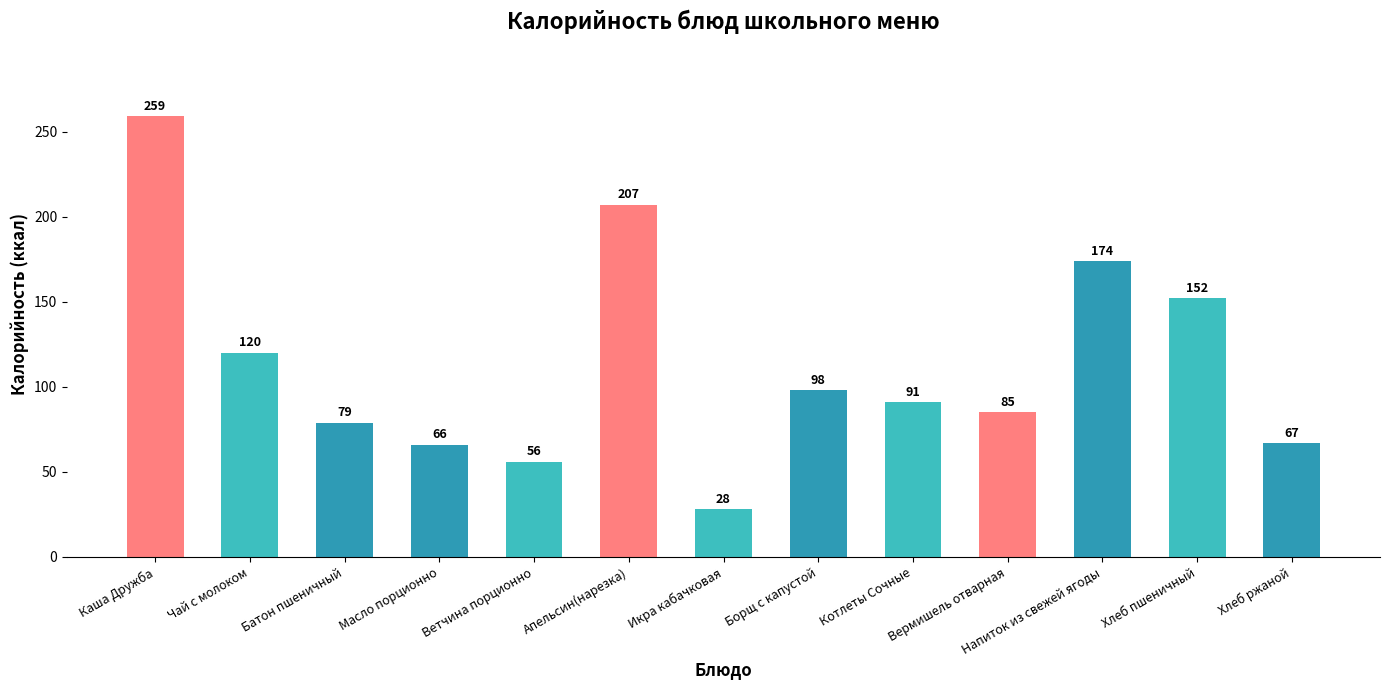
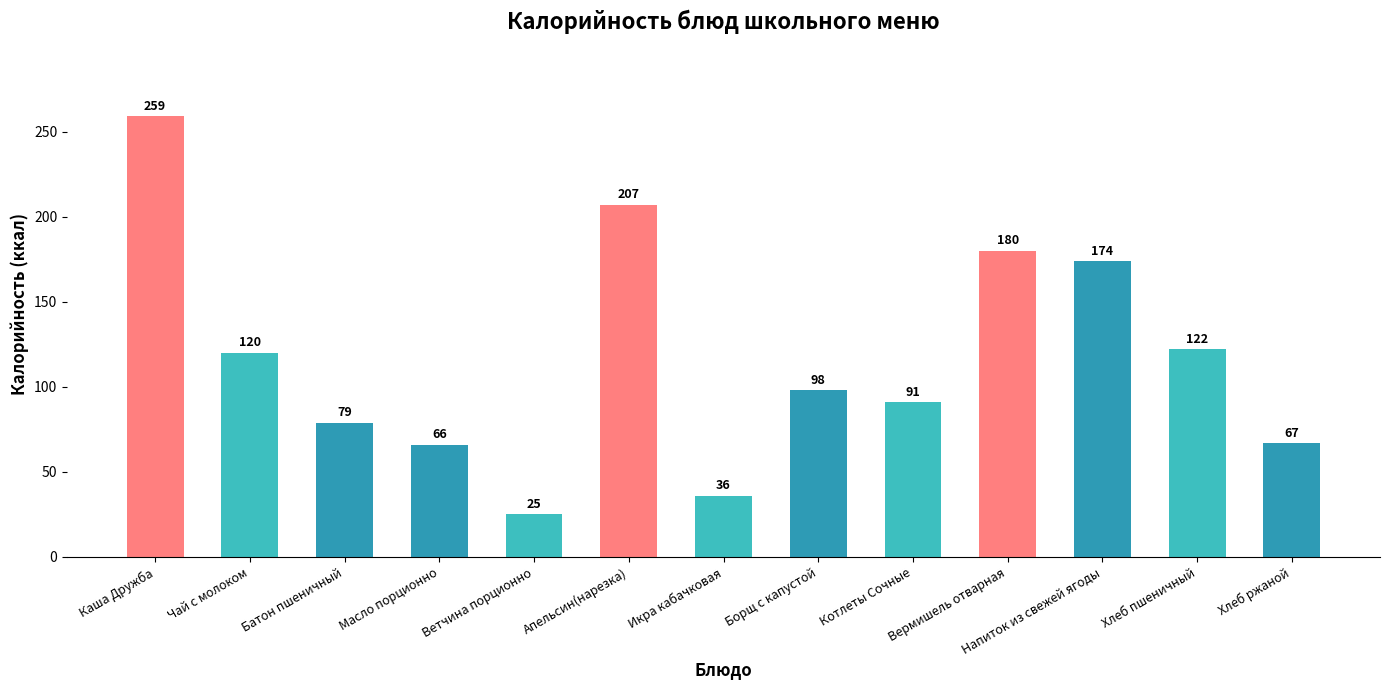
Ветчина порционно: 56 -> 25
Икра кабачковая: 28 -> 36
Вермишель отварная: 85 -> 180
Хлеб пшеничный: 152 -> 122
